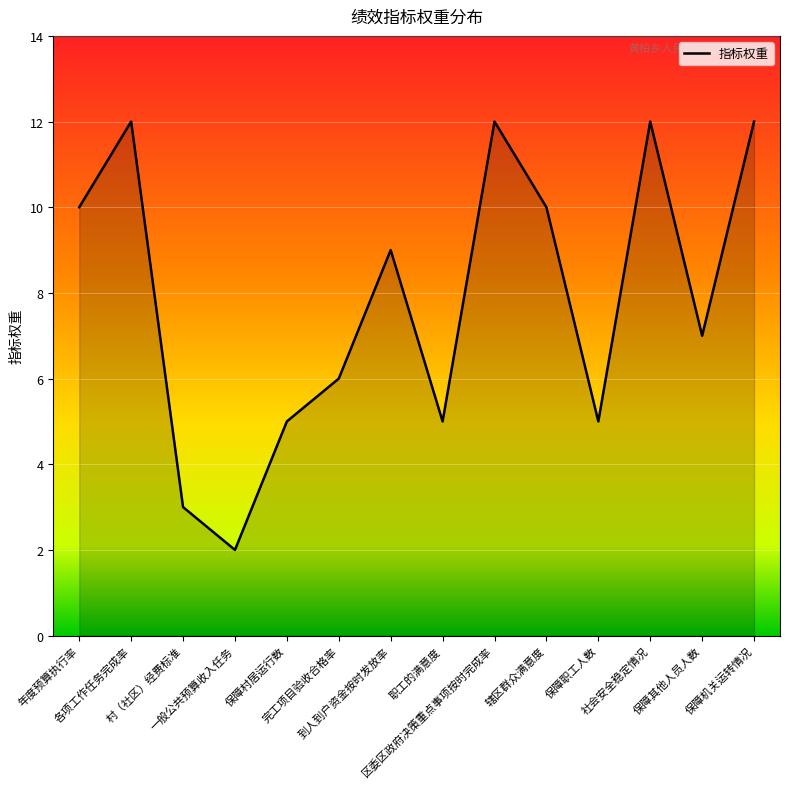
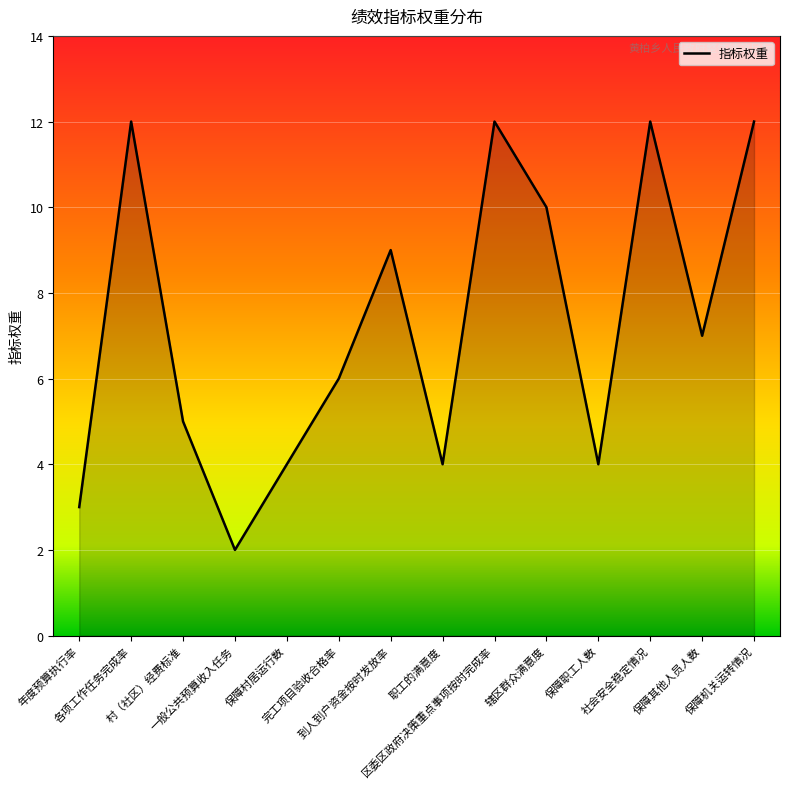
年度预算执行率: 10 -> 3
村（社区）经费标准: 3 -> 5
保障村居运行数: 5 -> 4
职工的满意度: 5 -> 4
保障职工人数: 5 -> 4
